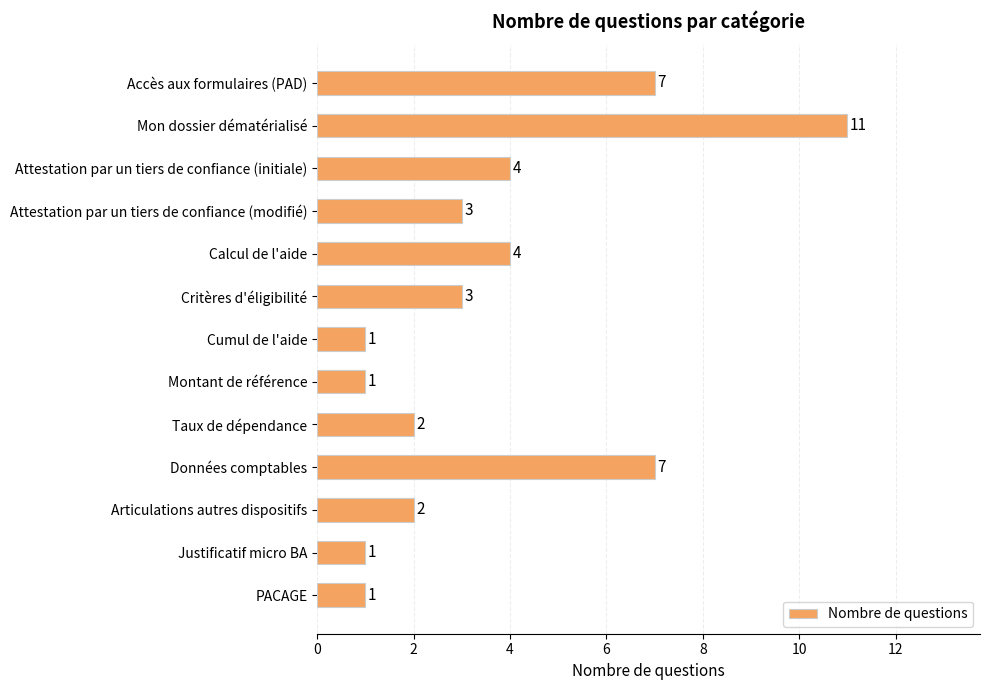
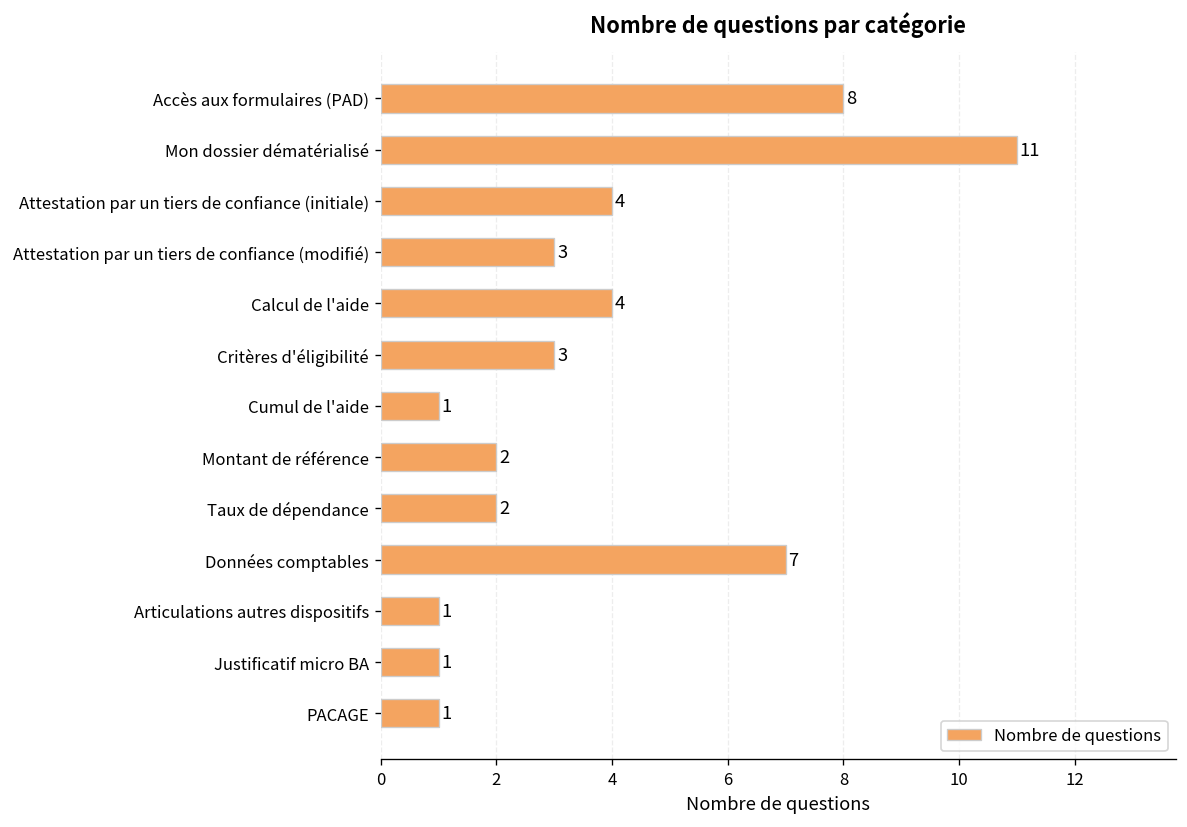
Accès aux formulaires (PAD): 7 -> 8
Montant de référence: 1 -> 2
Articulations autres dispositifs: 2 -> 1
